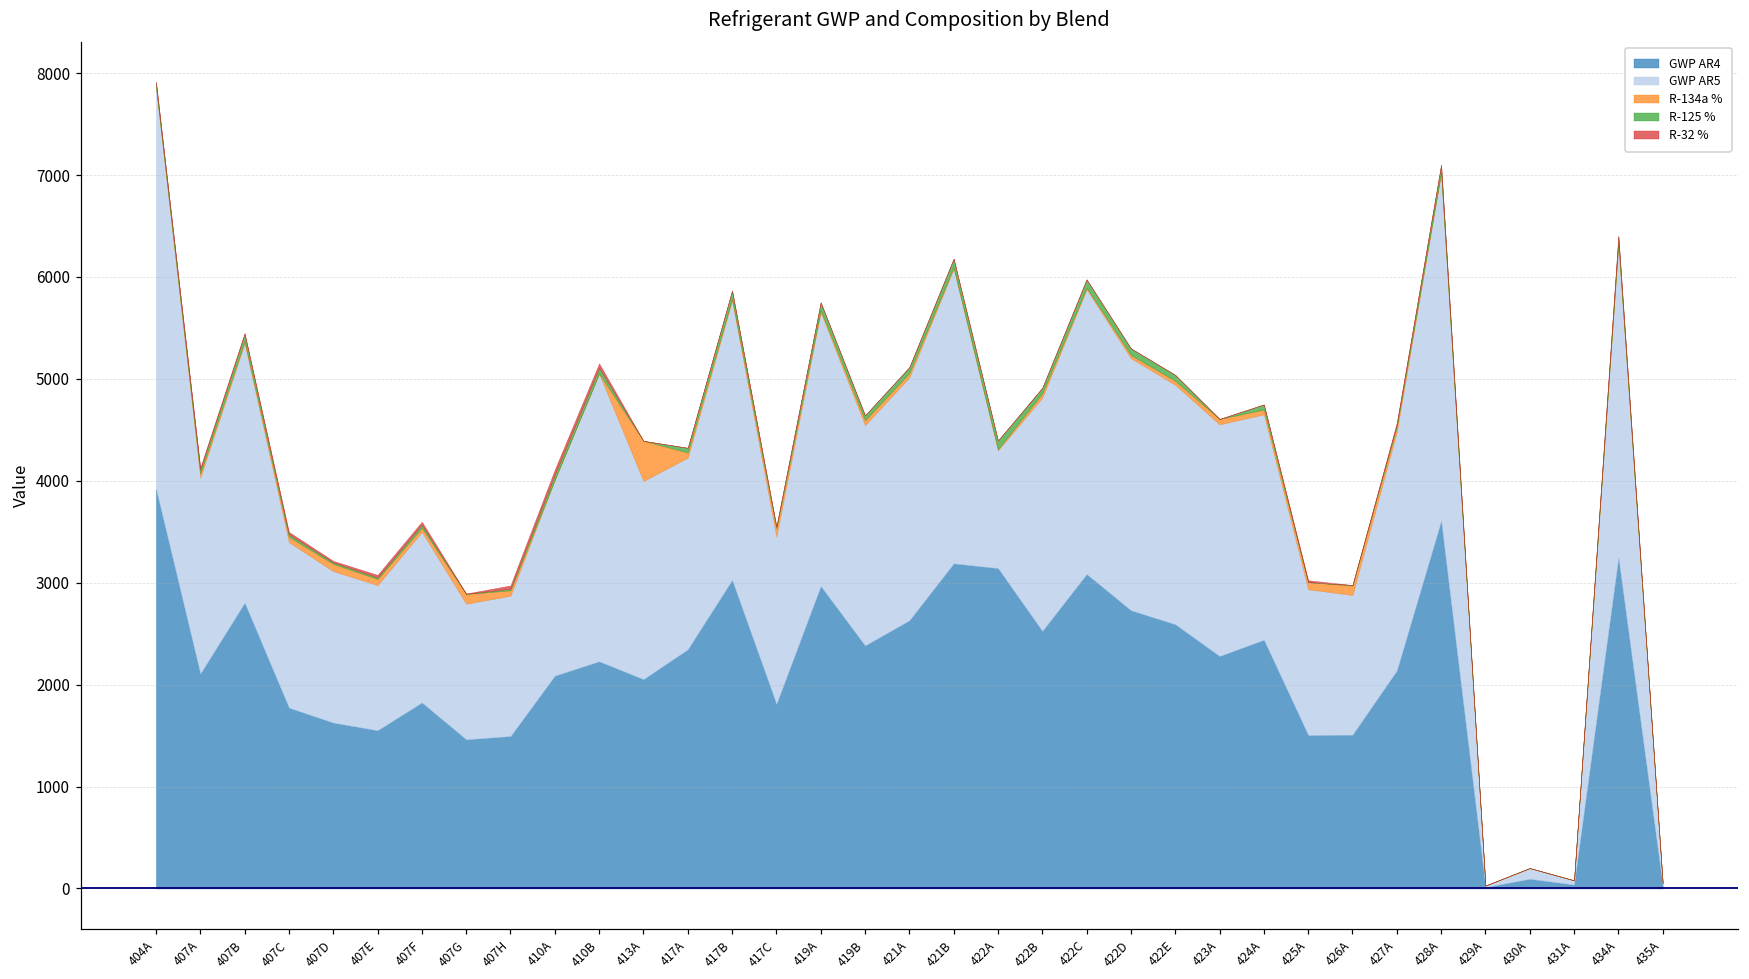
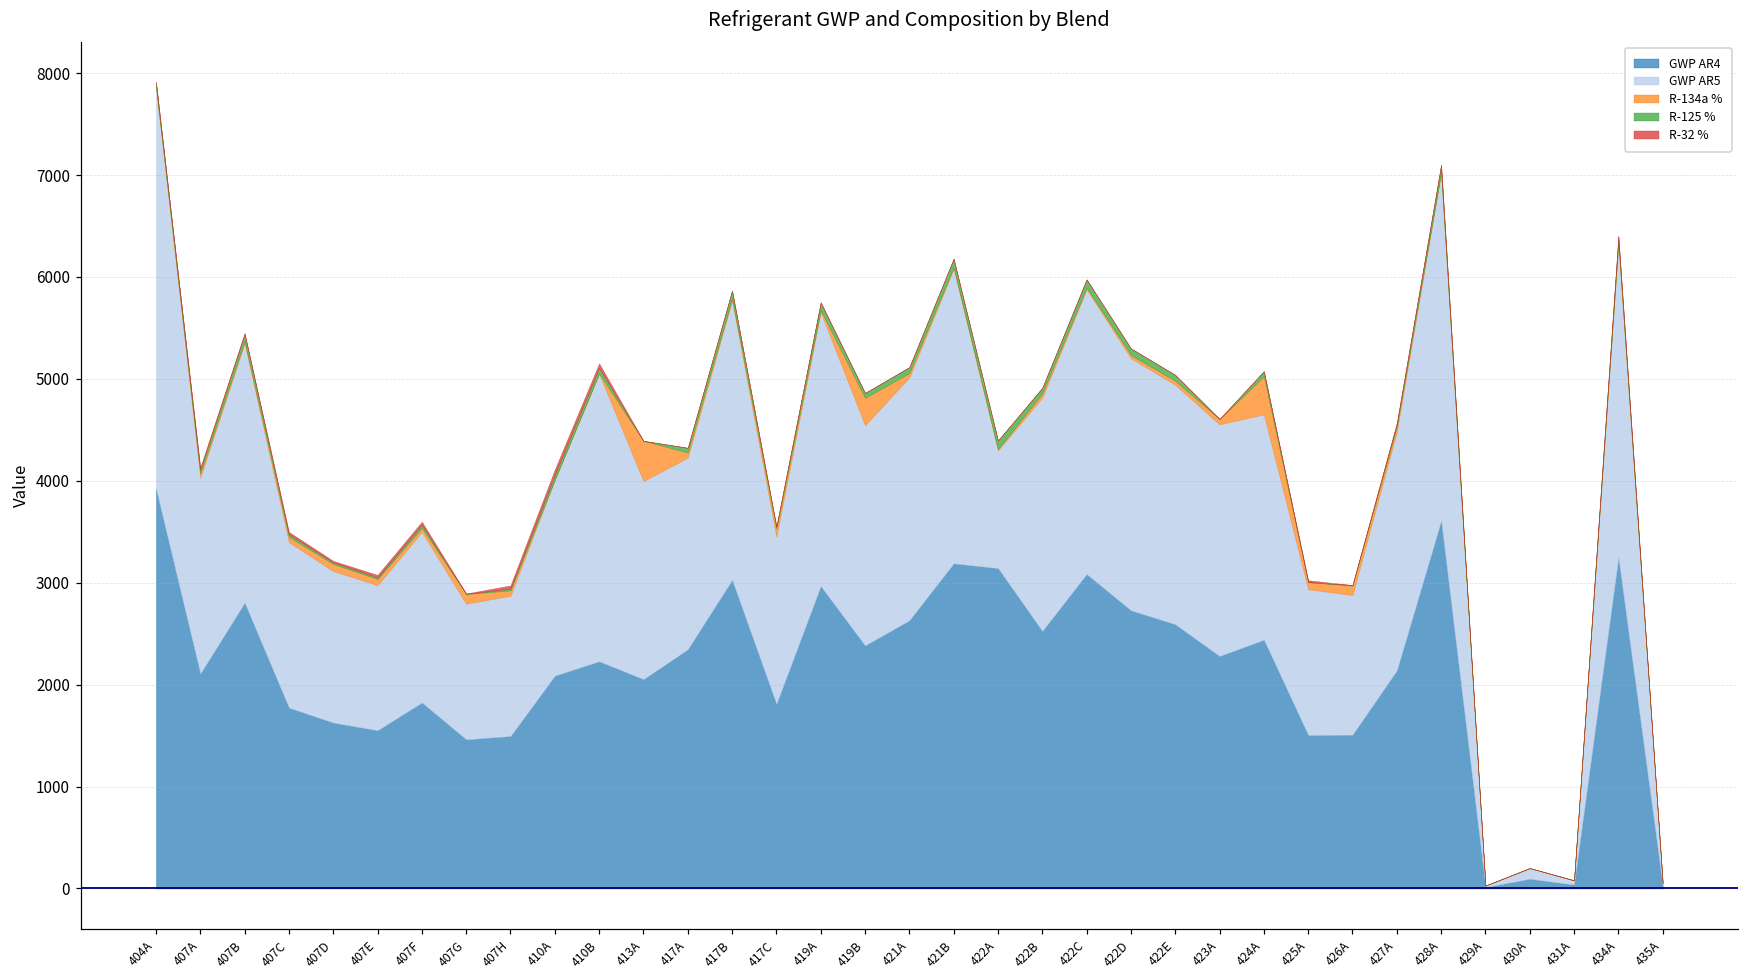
R-134a %, 419B: 0 -> 300
R-134a %, 424A: 0 -> 400
